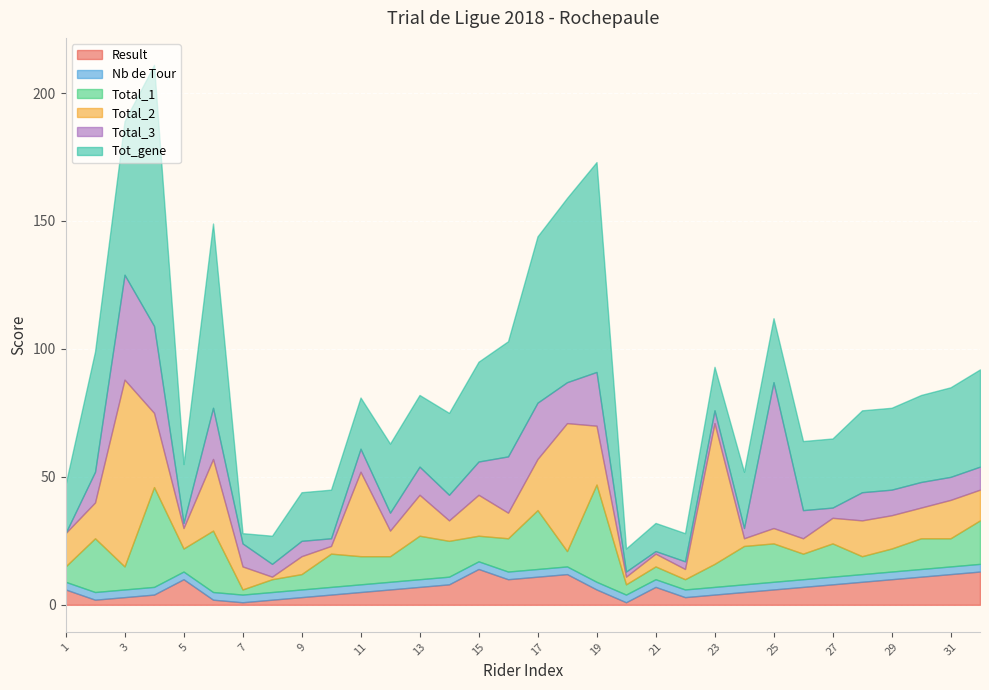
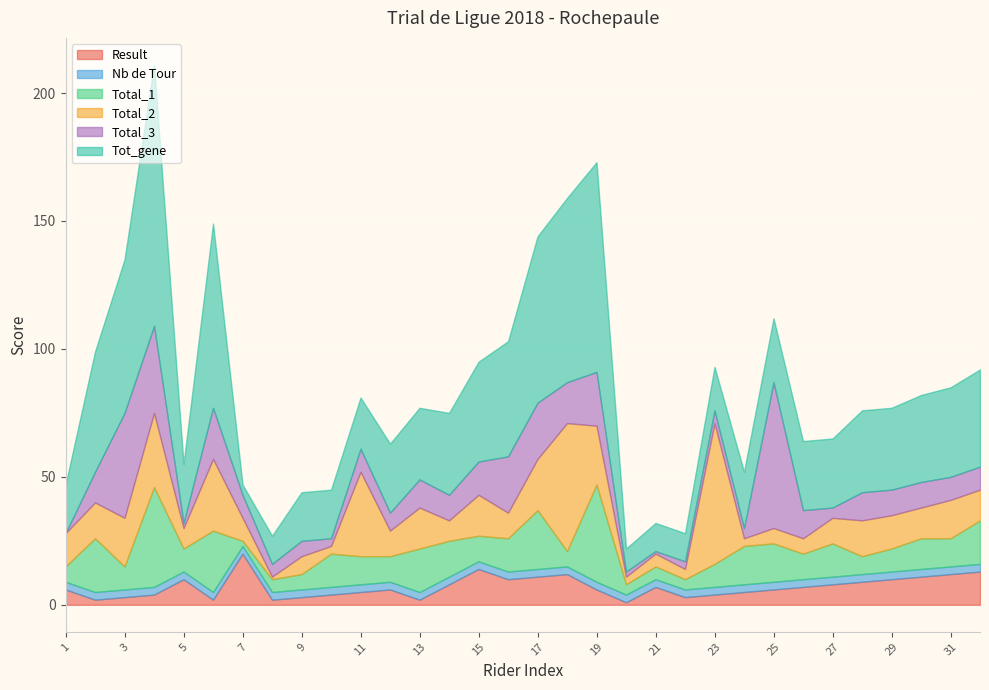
Total_2, 3: 73 -> 19
Result, 7: 1 -> 20
Result, 13: 7 -> 2
